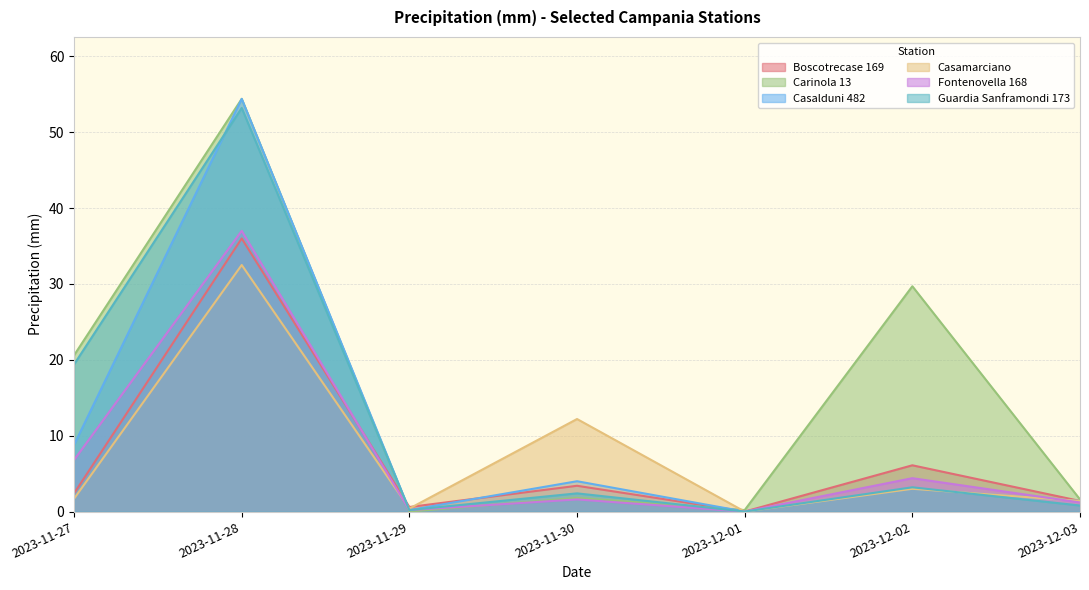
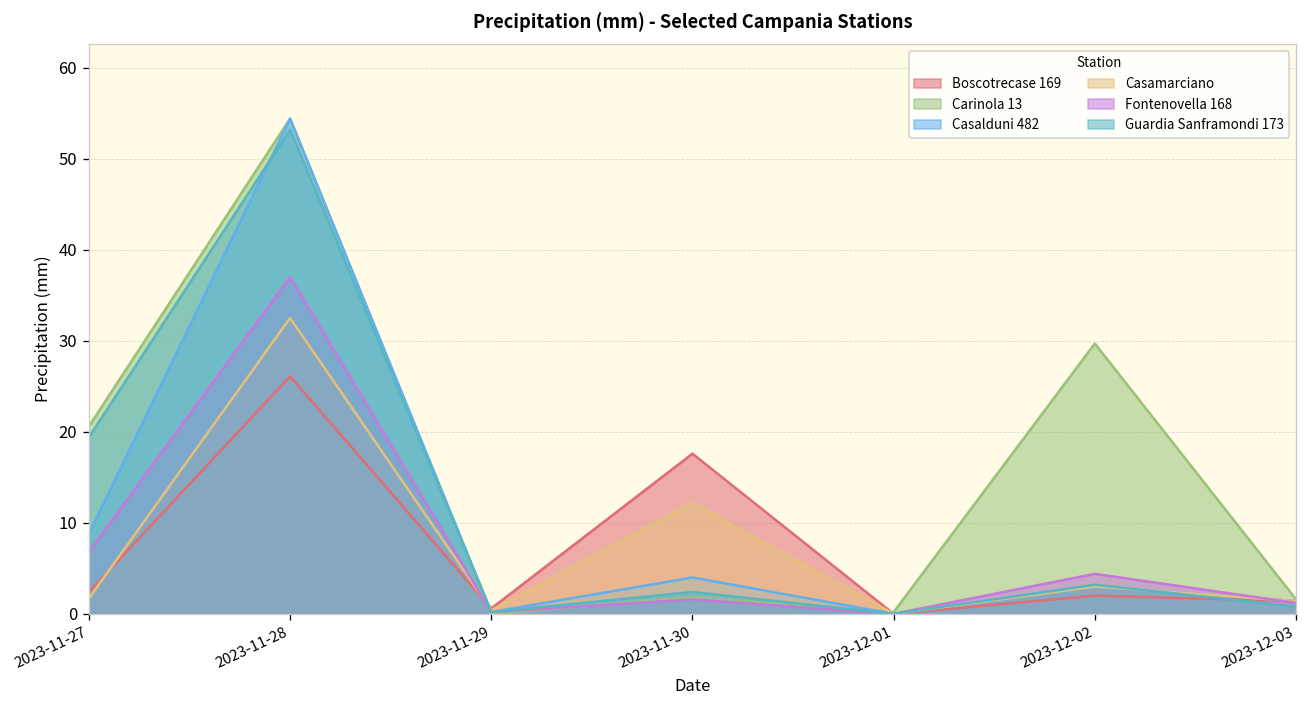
Boscotrecase 169, 2023-11-28: 36 -> 26
Boscotrecase 169, 2023-11-30: 3 -> 18
Boscotrecase 169, 2023-12-02: 6 -> 2
